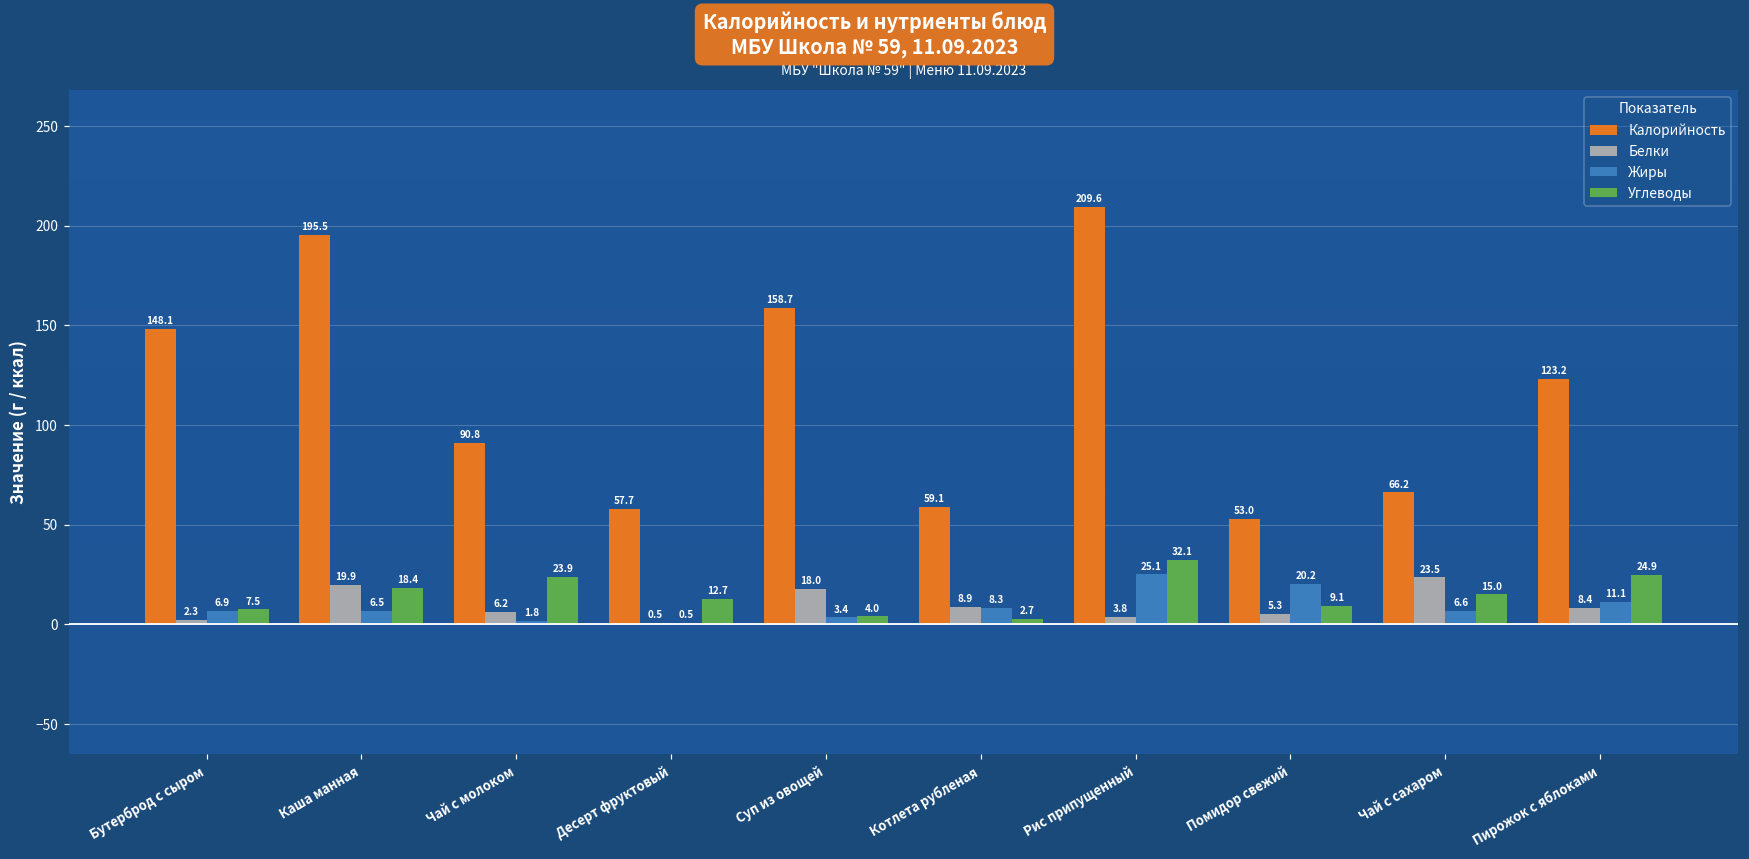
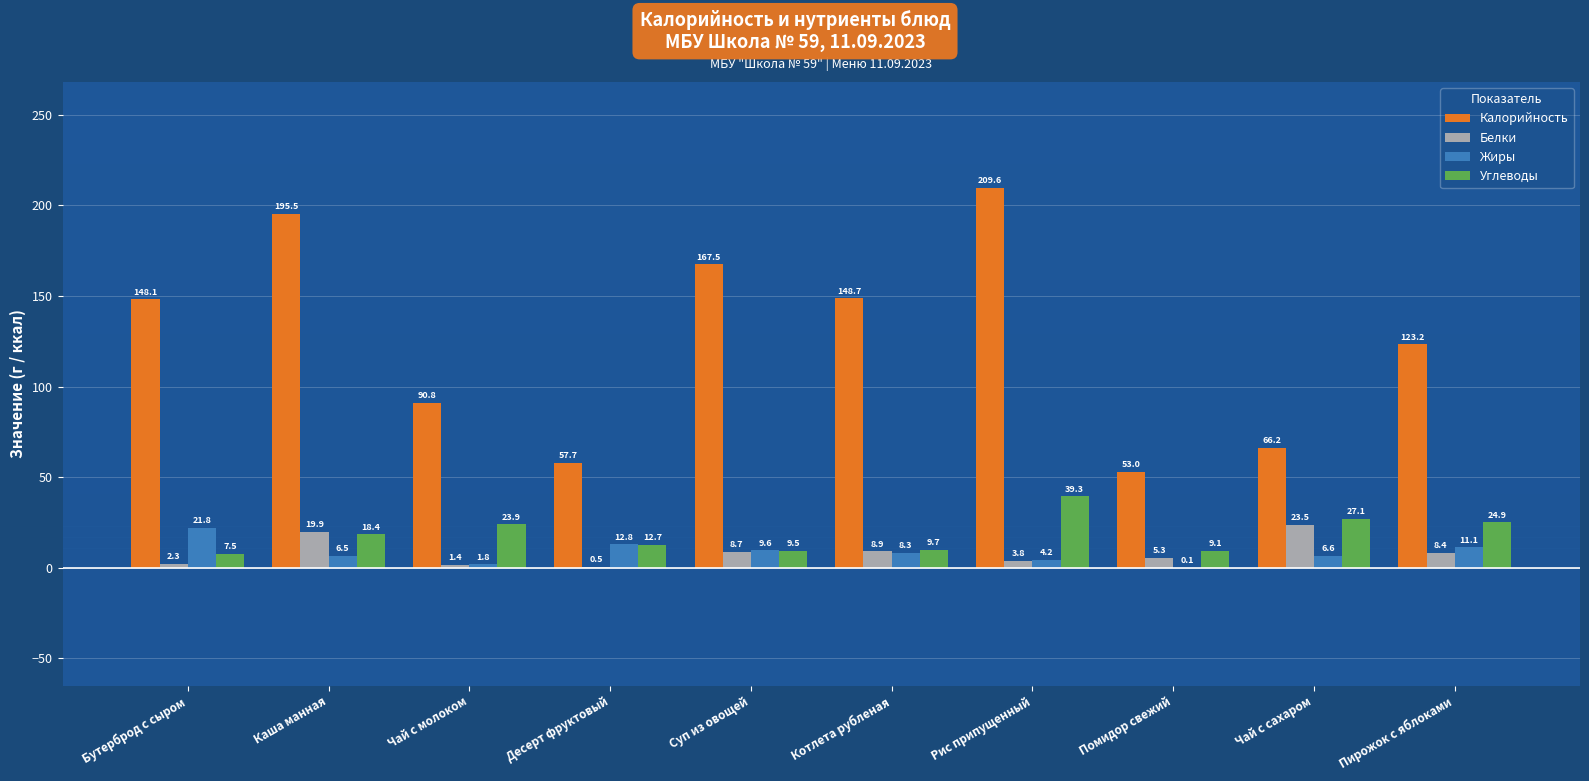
Жиры, Бутерброд с сыром: 6.9 -> 21.8
Белки, Чай с молоком: 6.2 -> 1.4
Жиры, Десерт фруктовый: 0.5 -> 12.8
Калорийность, Суп из овощей: 158.7 -> 167.5
Белки, Суп из овощей: 18.0 -> 8.7
Жиры, Суп из овощей: 3.4 -> 9.6
Углеводы, Суп из овощей: 4.0 -> 9.5
Калорийность, Котлета рубленая: 59.1 -> 148.7
Углеводы, Котлета рубленая: 2.7 -> 9.7
Жиры, Рис припущенный: 25.1 -> 4.2
Углеводы, Рис припущенный: 32.1 -> 39.3
Жиры, Помидор свежий: 20.2 -> 0.1
Углеводы, Чай с сахаром: 15.0 -> 27.1
